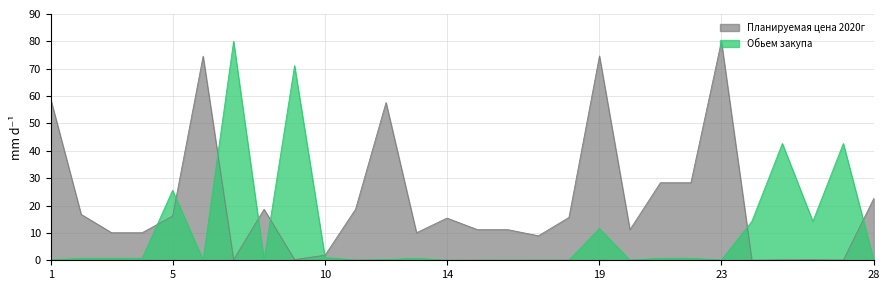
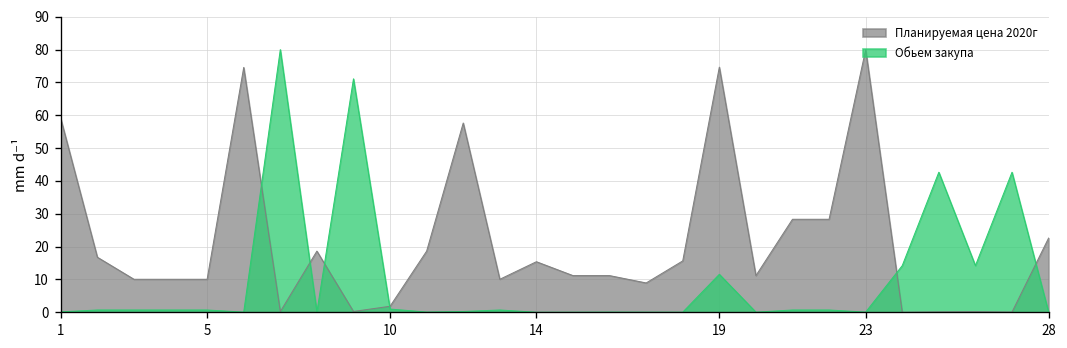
Планируемая цена 2020г, 5: 16 -> 10
Обьем закупа, 5: 26 -> 1
